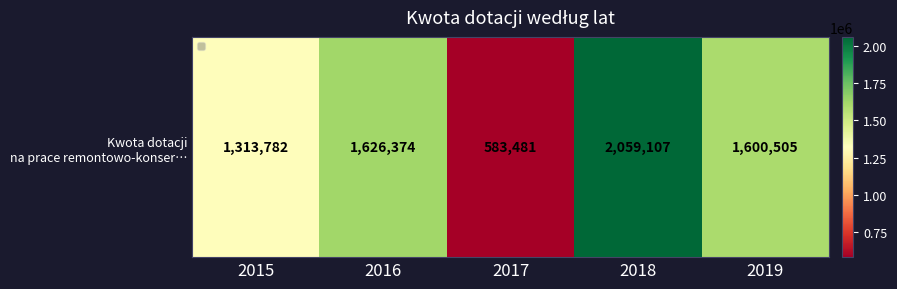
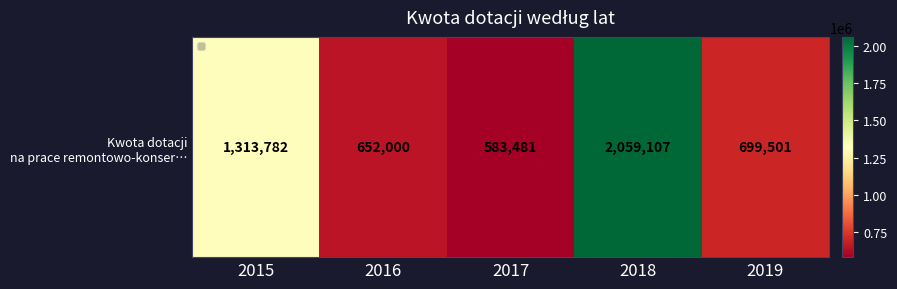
Kwota dotacji na prace remontowo-konser…, 2016: 1,626,374 -> 652,000
Kwota dotacji na prace remontowo-konser…, 2019: 1,600,505 -> 699,501
